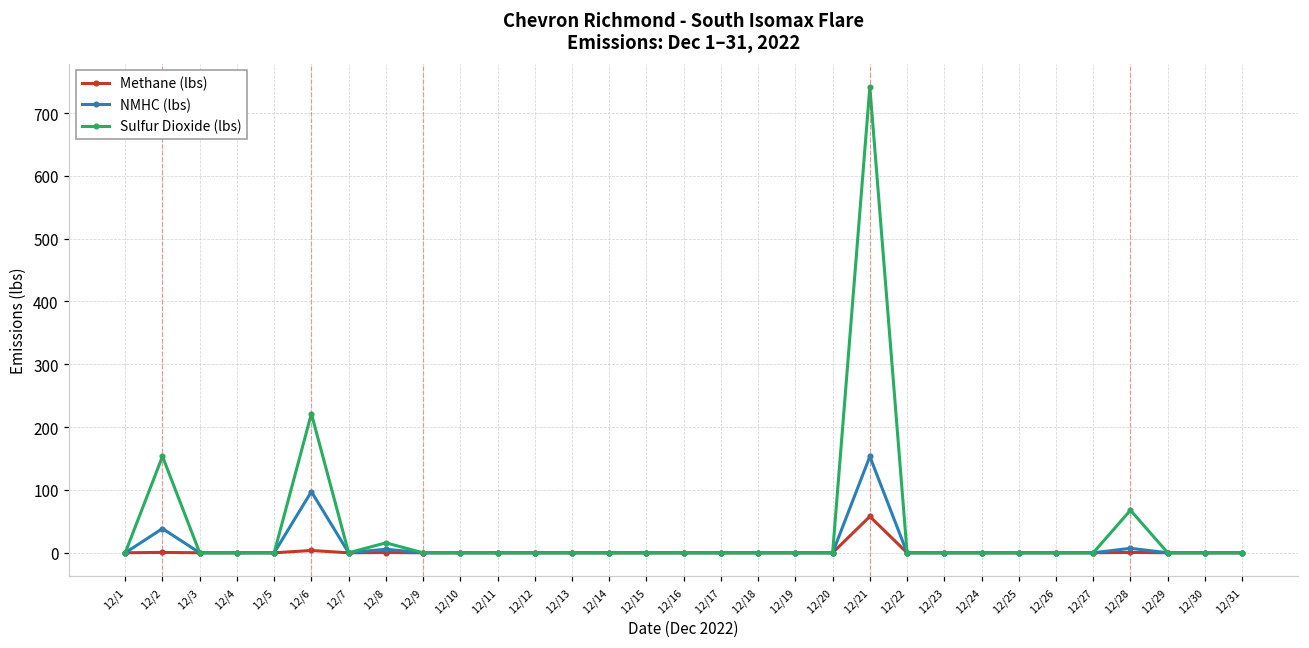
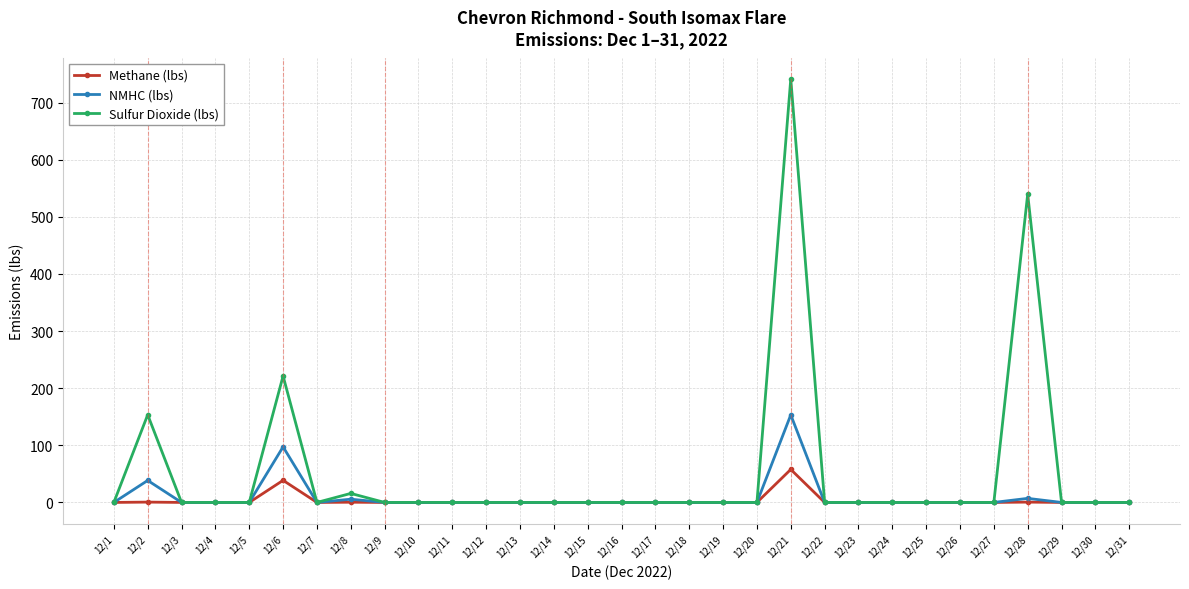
Methane (lbs), 12/6: 0 -> 40
Sulfur Dioxide (lbs), 12/28: 70 -> 540
